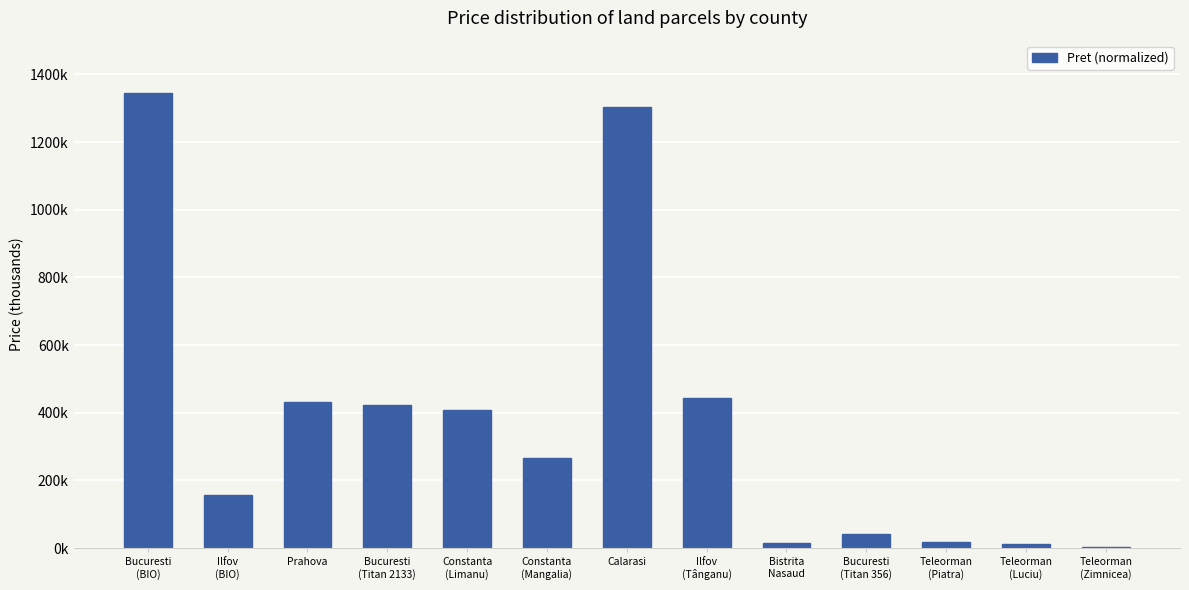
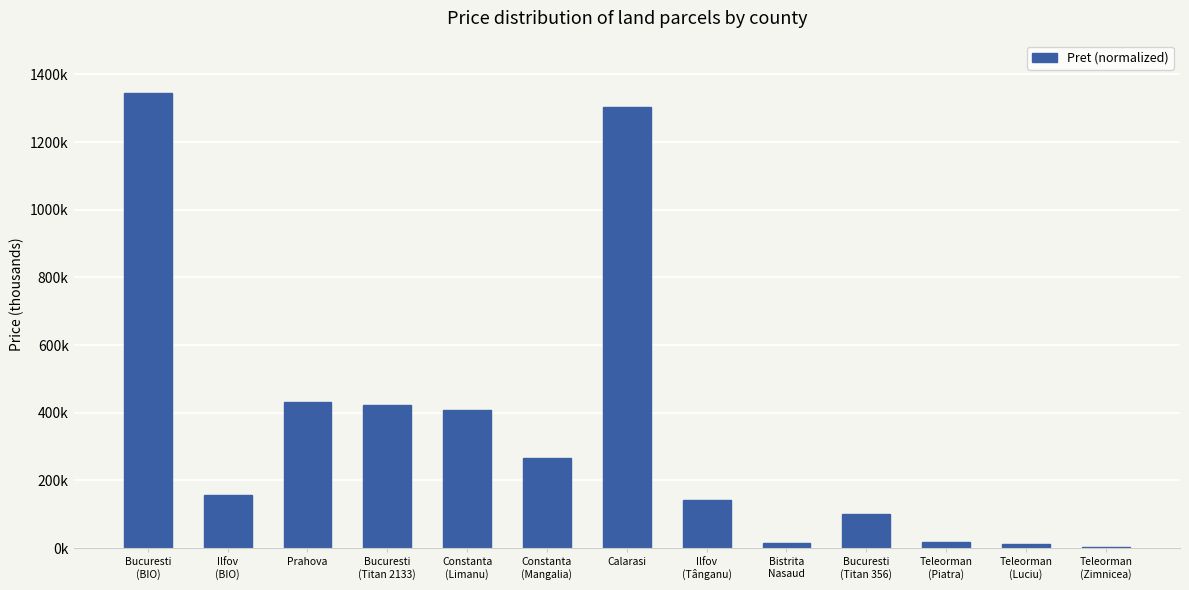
Ilfov (Tânganu): 440000 -> 140000
Bucuresti (Titan 356): 40000 -> 100000
